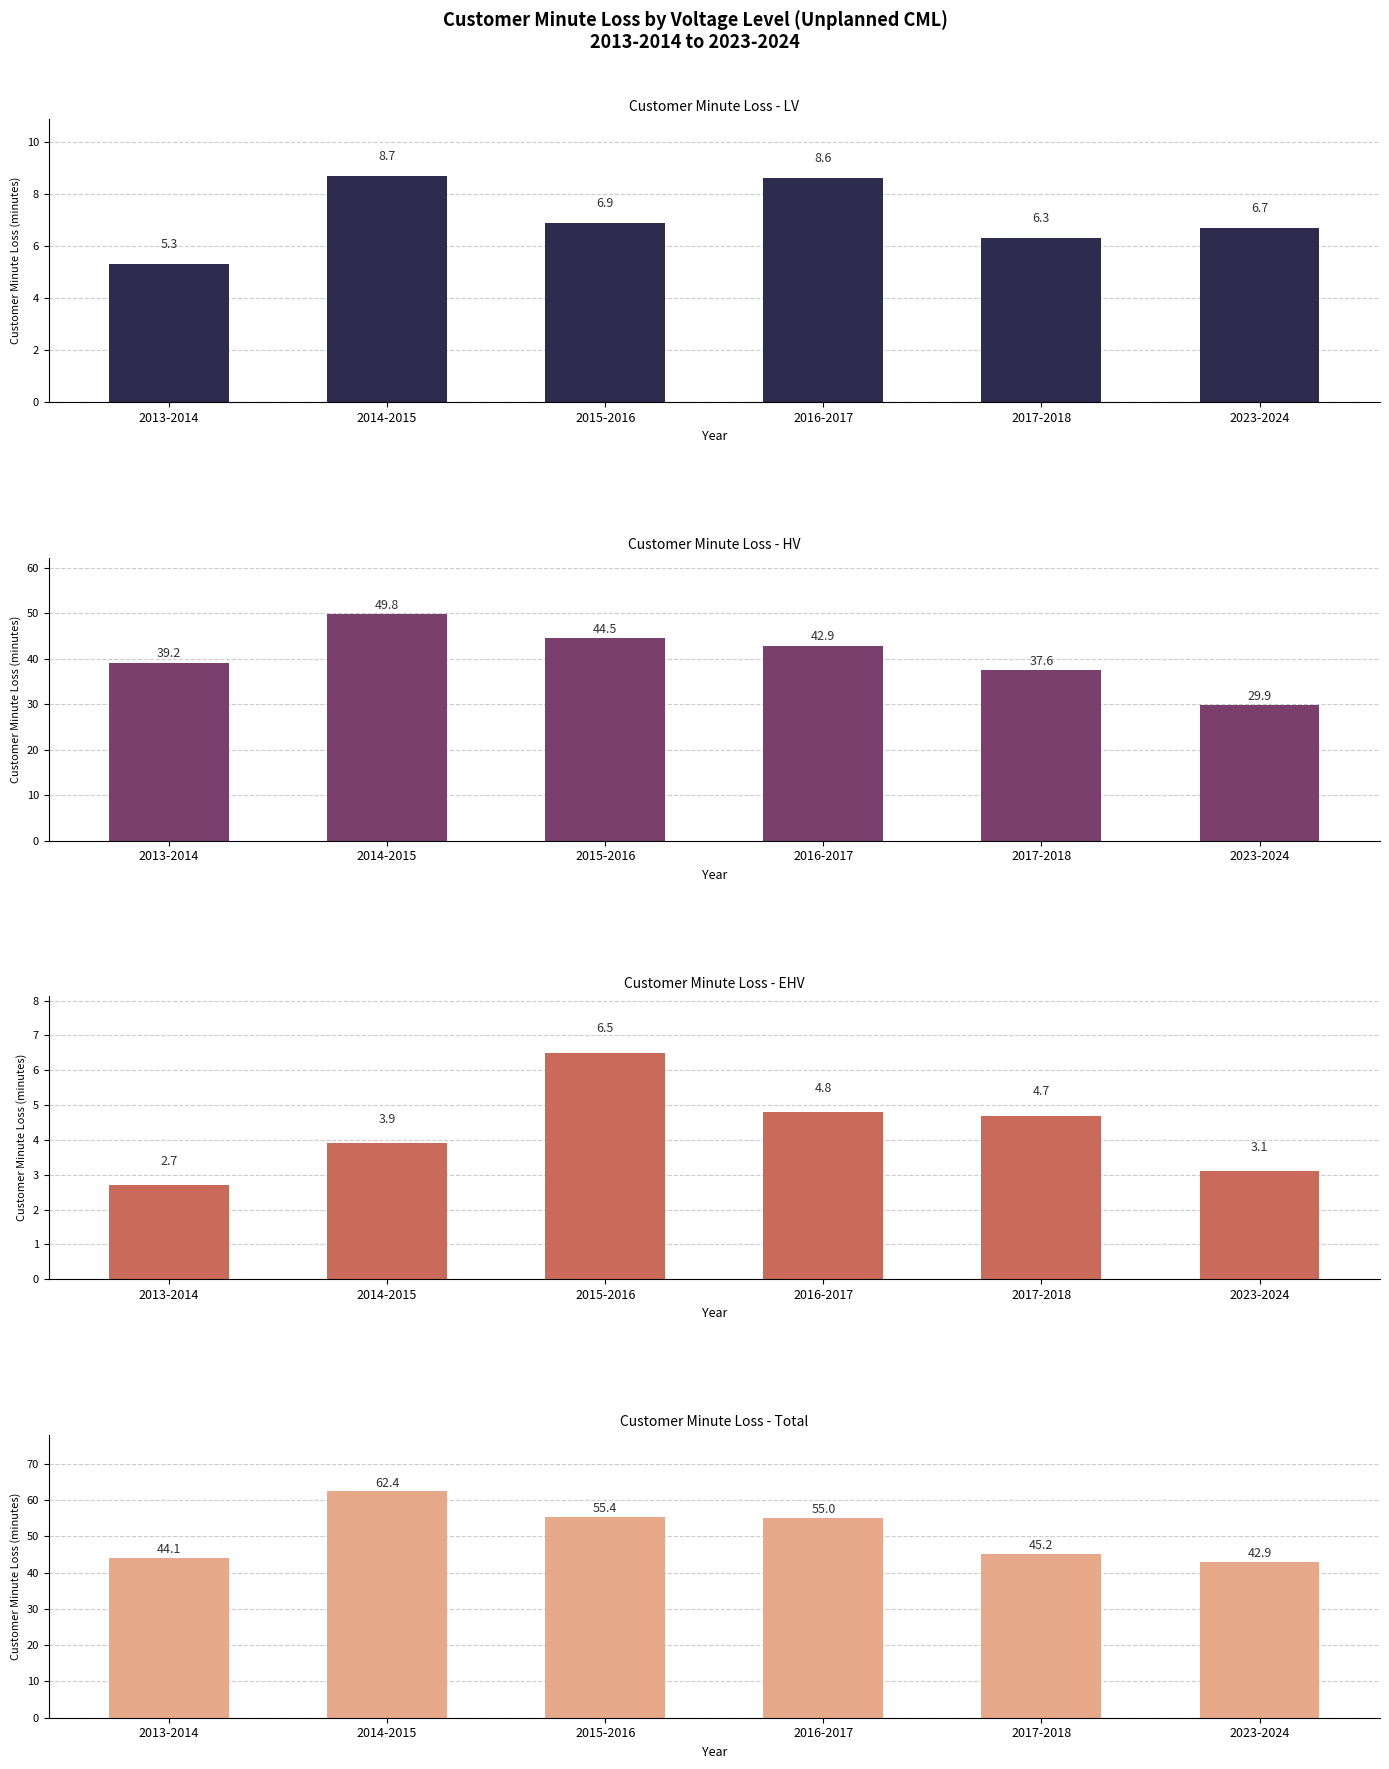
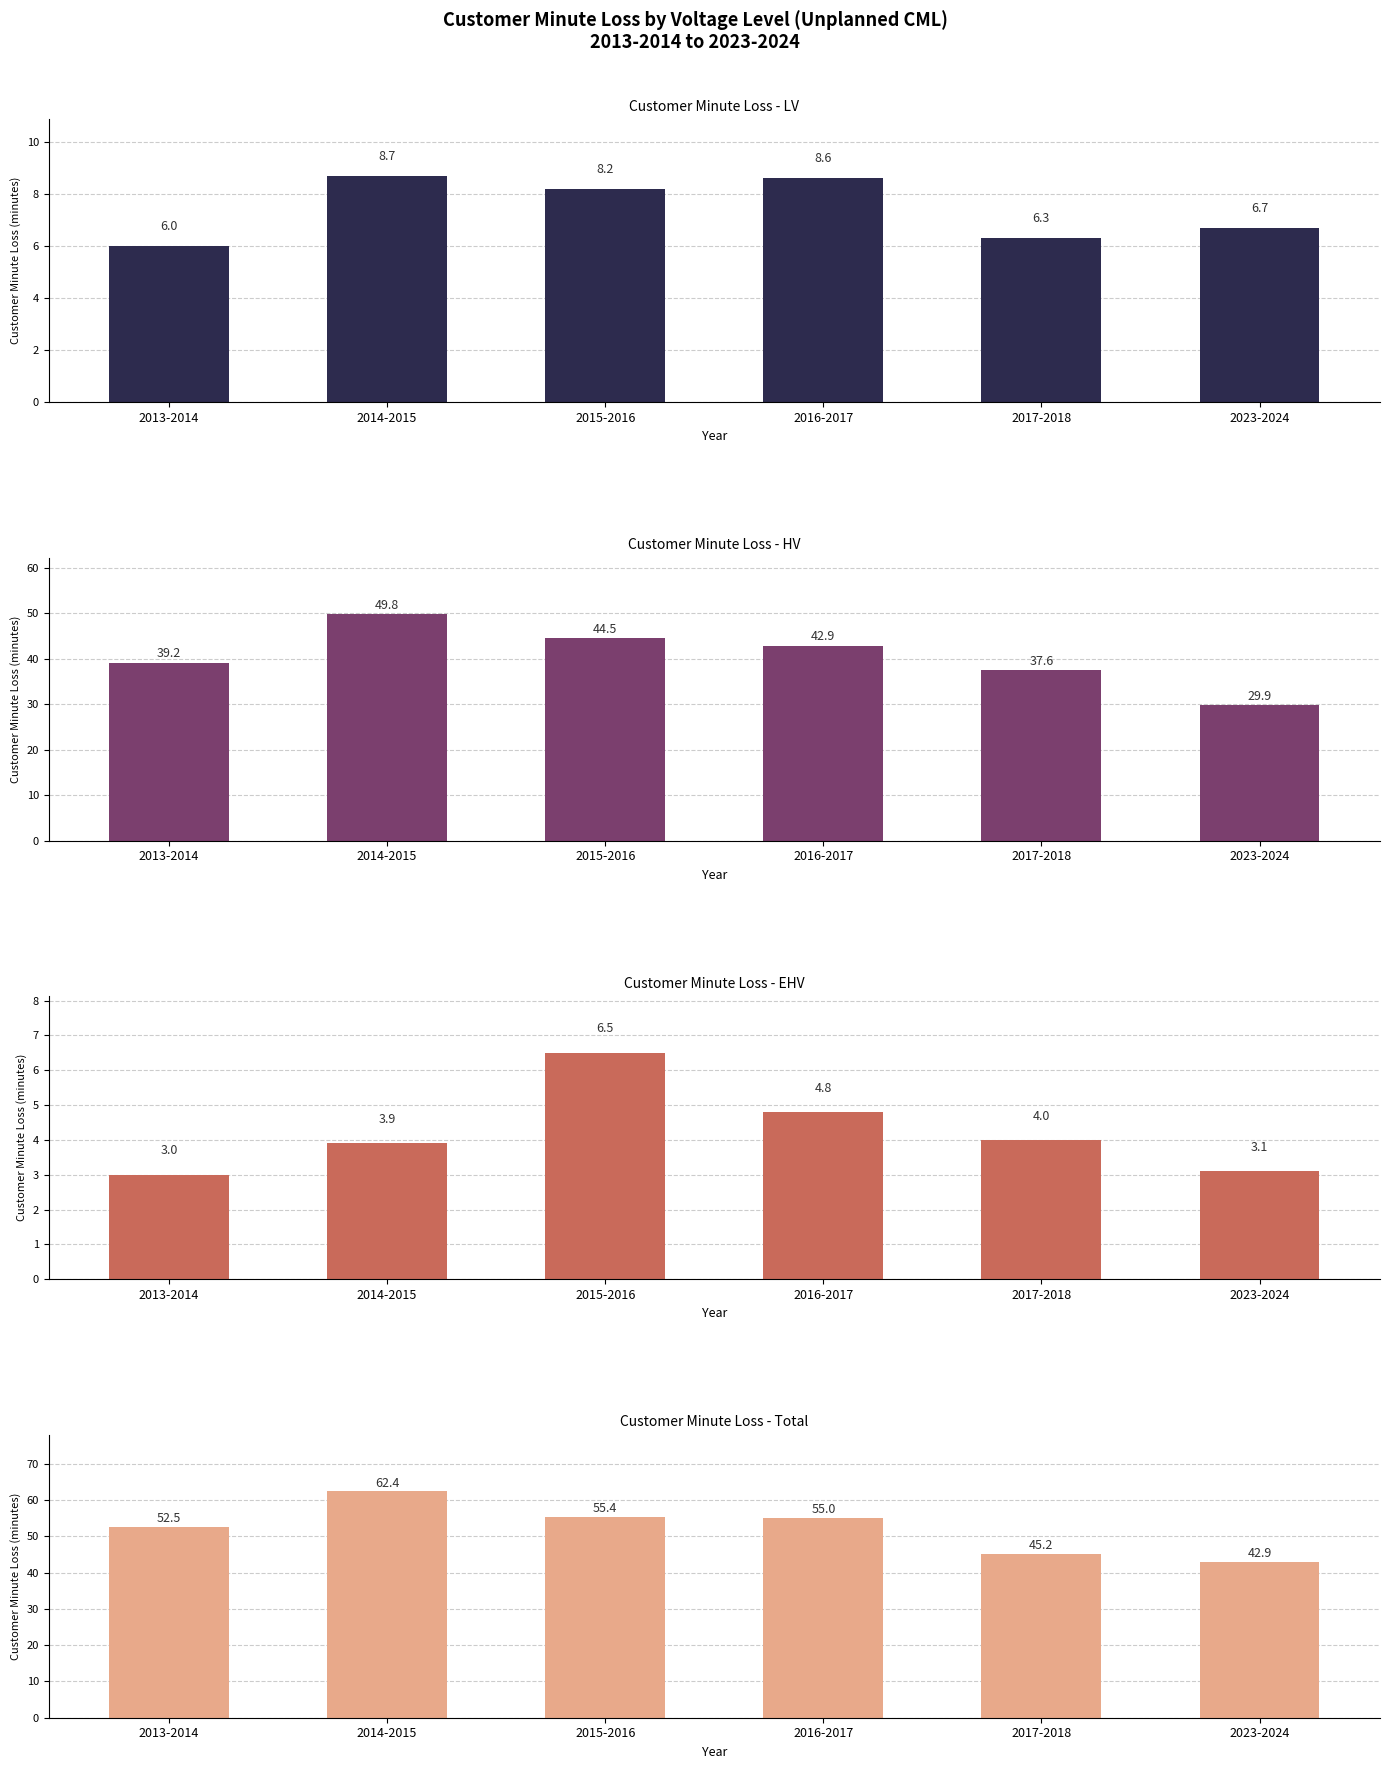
Customer Minute Loss - LV, 2013-2014: 5.3 -> 6.0
Customer Minute Loss - LV, 2015-2016: 6.9 -> 8.2
Customer Minute Loss - EHV, 2013-2014: 2.7 -> 3.0
Customer Minute Loss - EHV, 2017-2018: 4.7 -> 4.0
Customer Minute Loss - Total, 2013-2014: 44.1 -> 52.5
